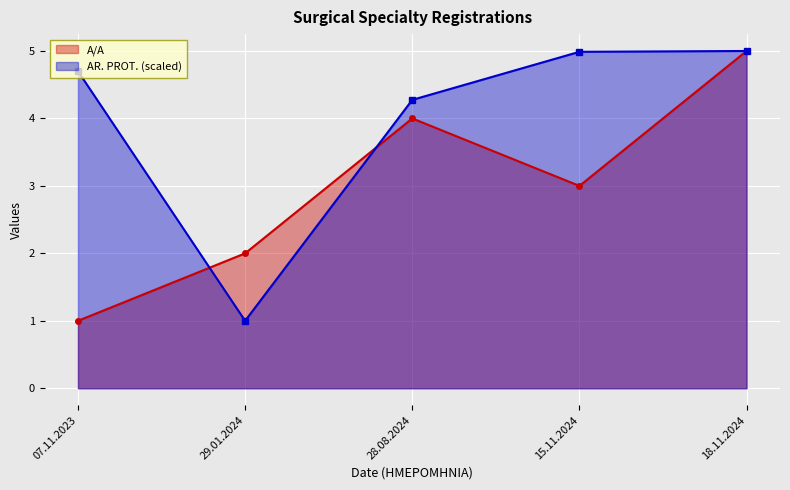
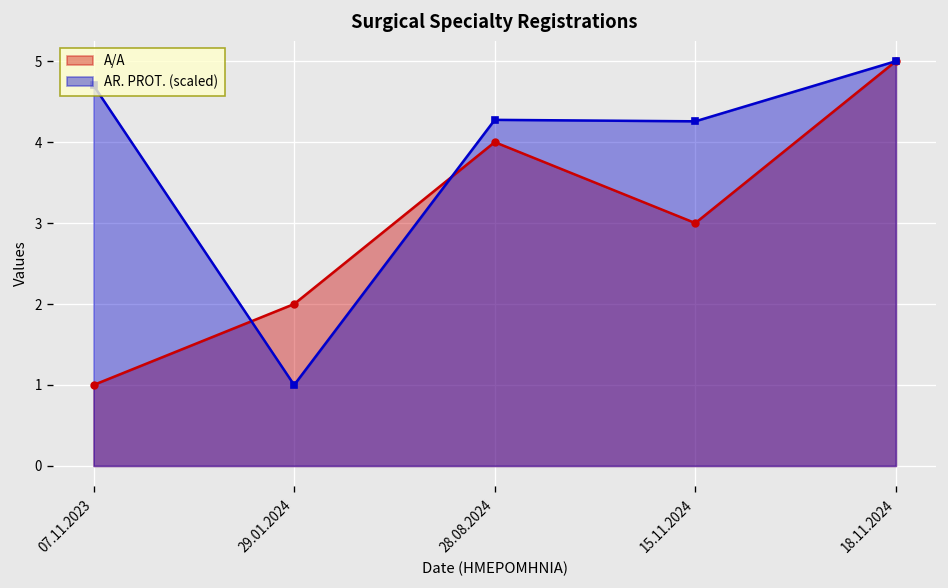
AR. PROT. (scaled), 15.11.2024: 5.0 -> 4.3
